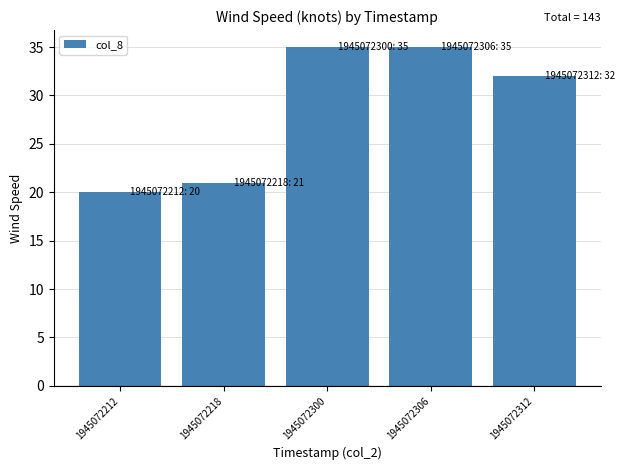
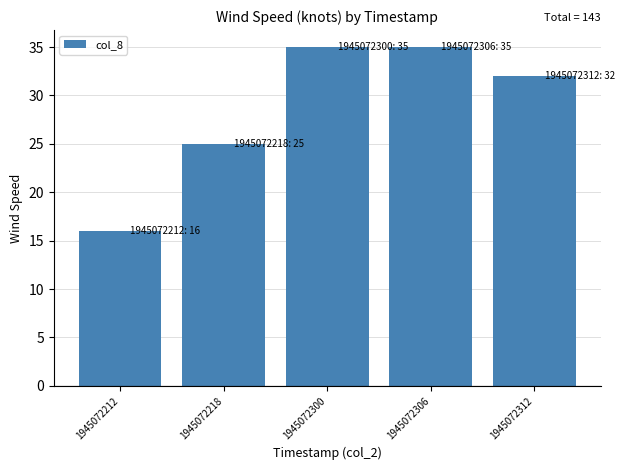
1945072212: 20 -> 16
1945072218: 21 -> 25
